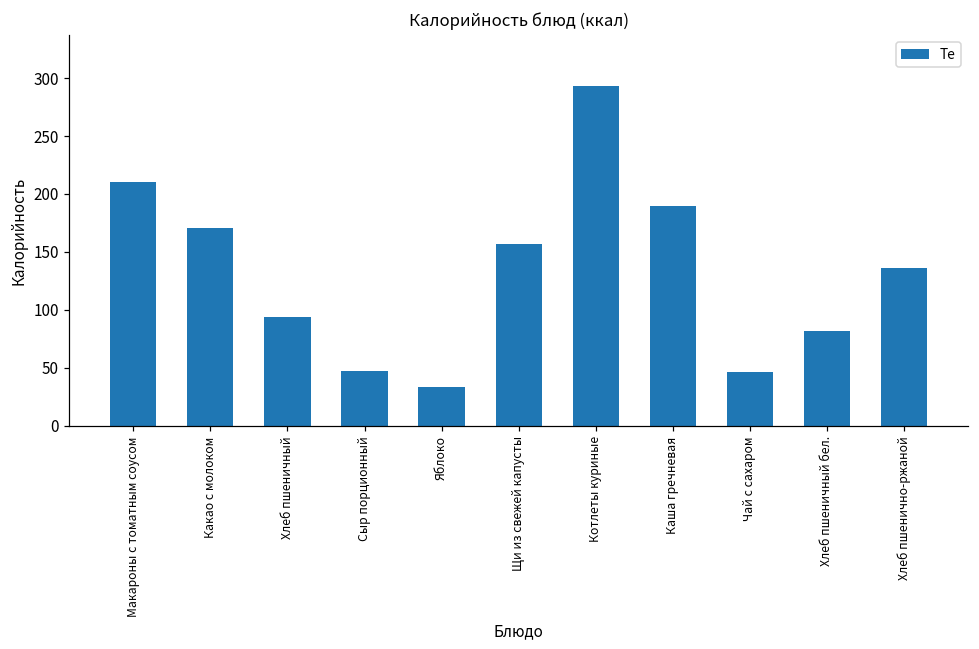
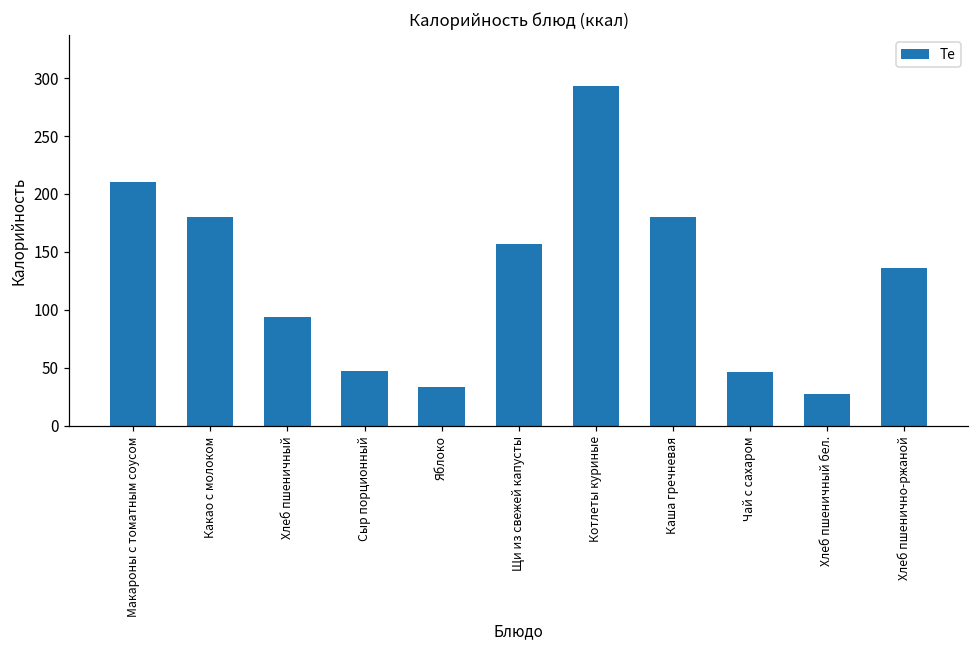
Какао с молоком: 171 -> 180
Каша гречневая: 190 -> 180
Хлеб пшеничный бел.: 82 -> 27
